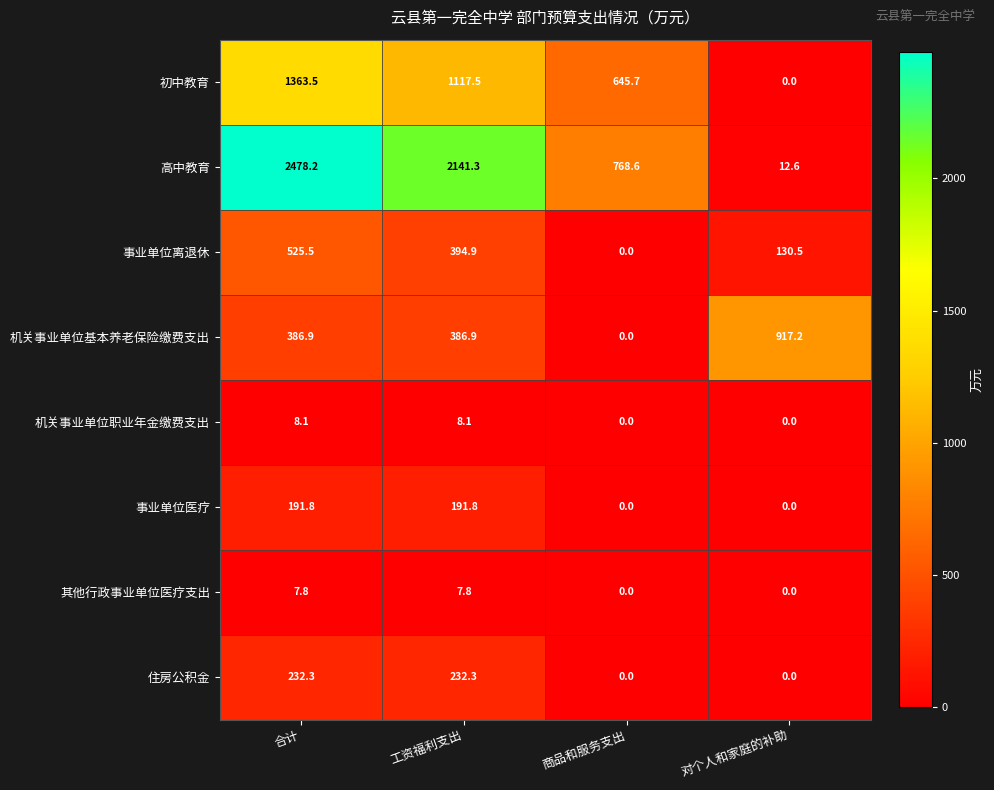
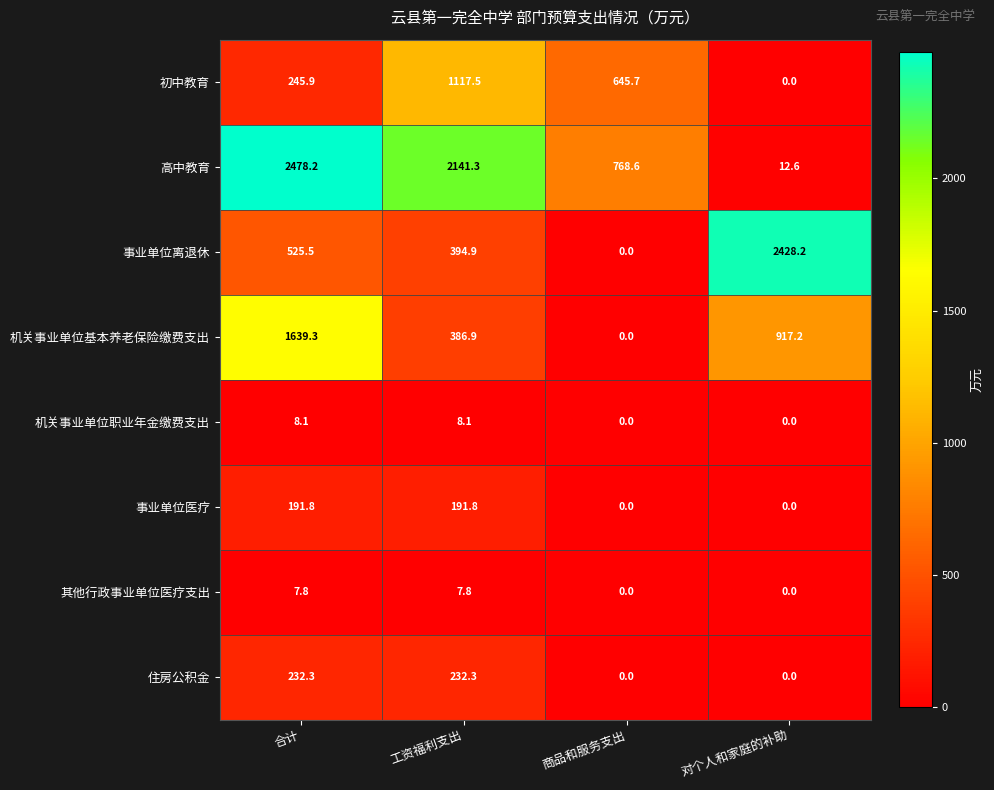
初中教育, 合计: 1363.5 -> 245.9
事业单位离退休, 对个人和家庭的补助: 130.5 -> 2428.2
机关事业单位基本养老保险缴费支出, 合计: 386.9 -> 1639.3
